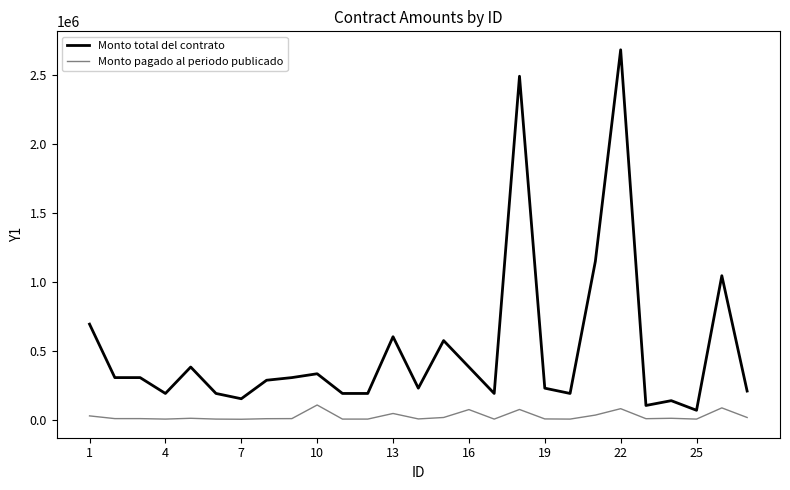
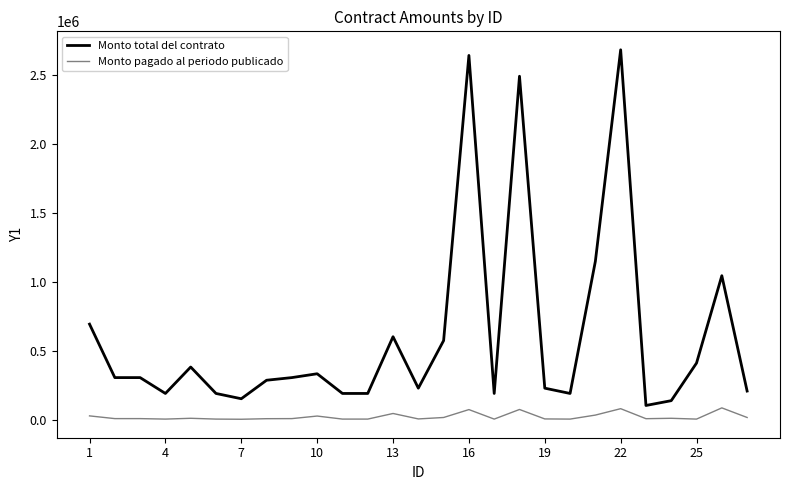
Monto pagado al periodo publicado, 10: 110000 -> 30000
Monto total del contrato, 16: 380000 -> 2640000
Monto total del contrato, 25: 70000 -> 410000
